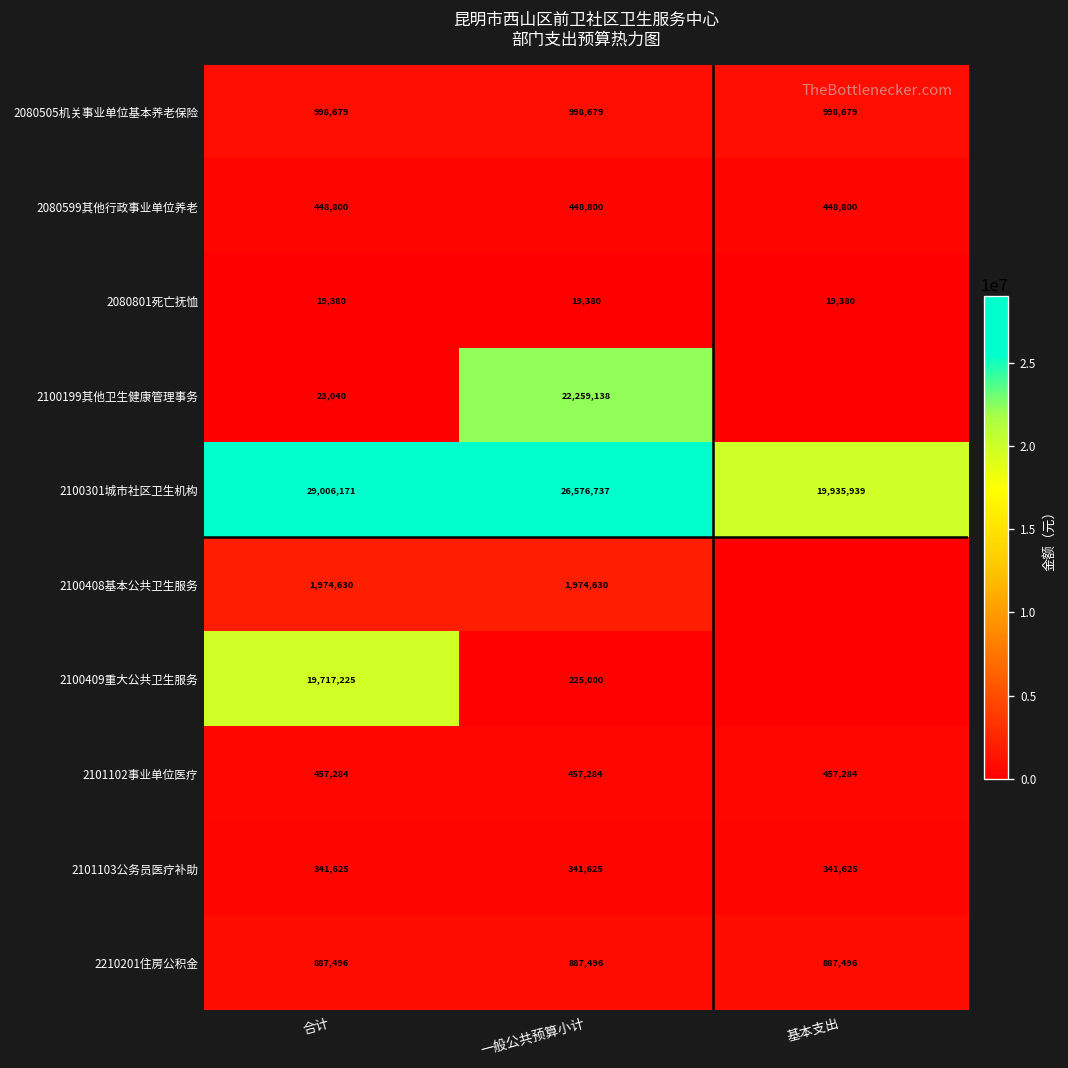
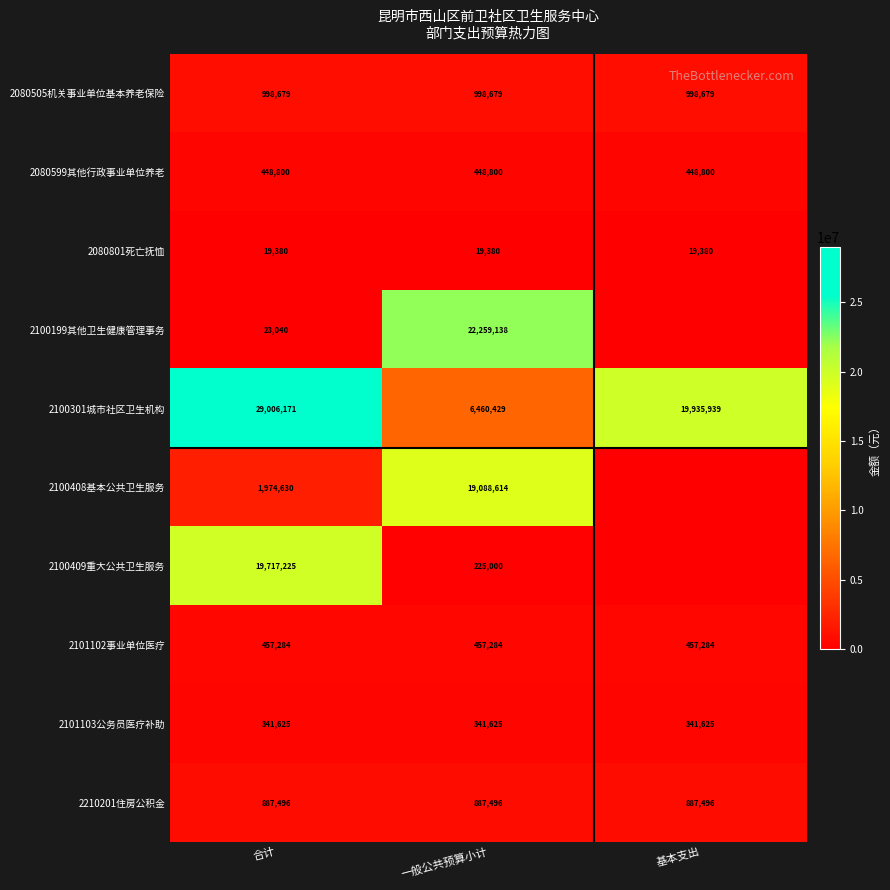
2100301城市社区卫生机构, 一般公共预算小计: 26,576,737 -> 6,460,429
2100408基本公共卫生服务, 一般公共预算小计: 1,974,630 -> 19,088,614
